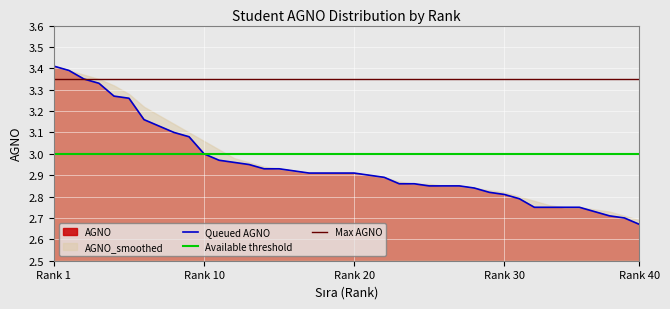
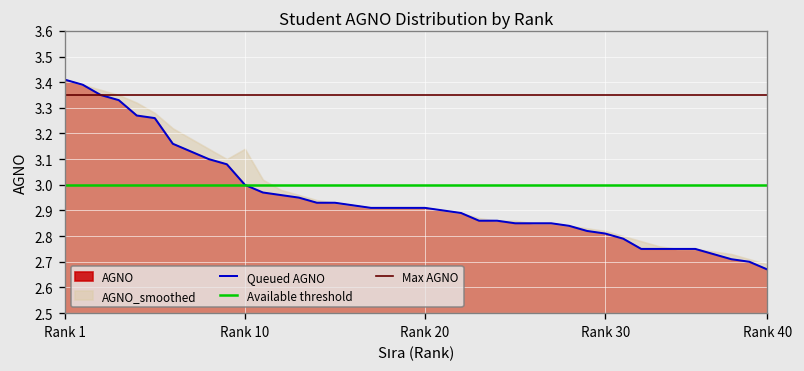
AGNO_smoothed, Rank 10: 3.06 -> 3.14
